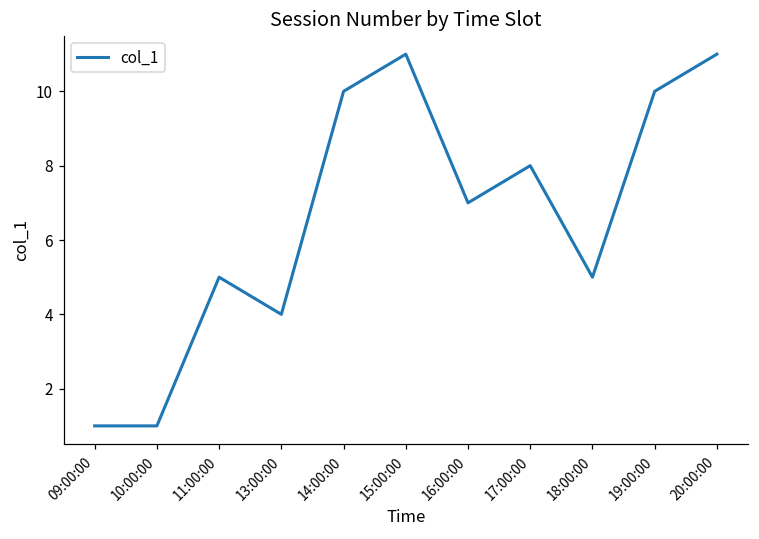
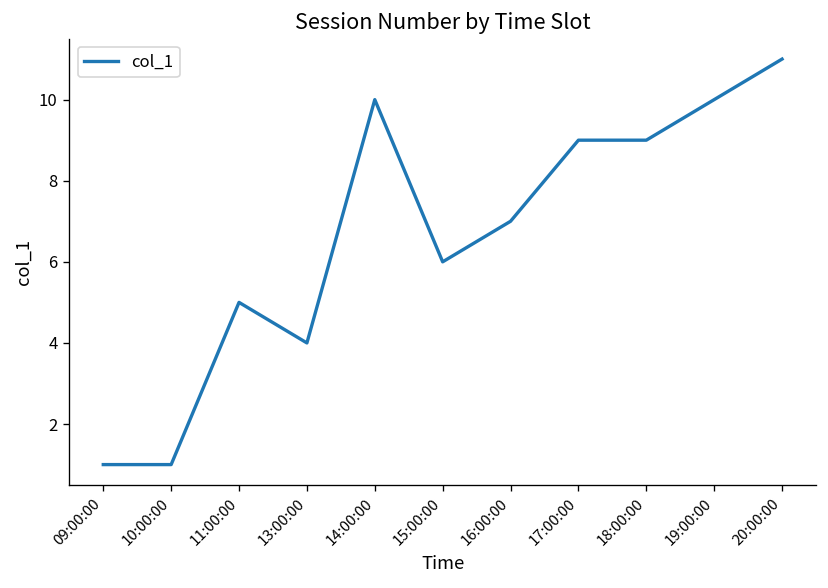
15:00:00: 11 -> 6
17:00:00: 8 -> 9
18:00:00: 5 -> 9
